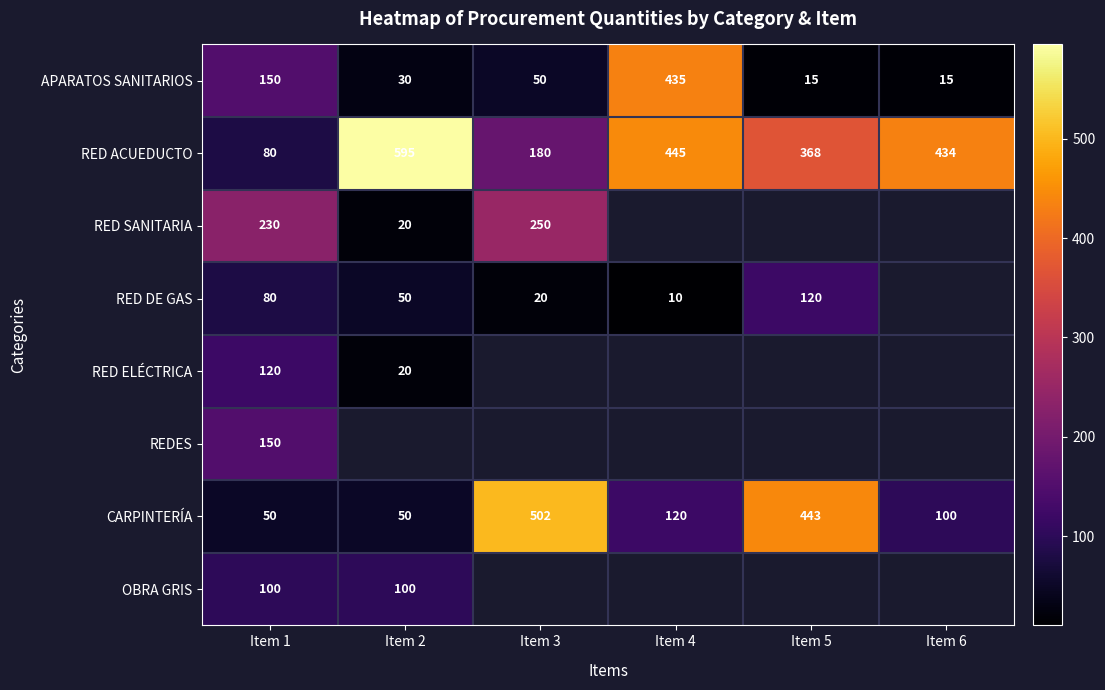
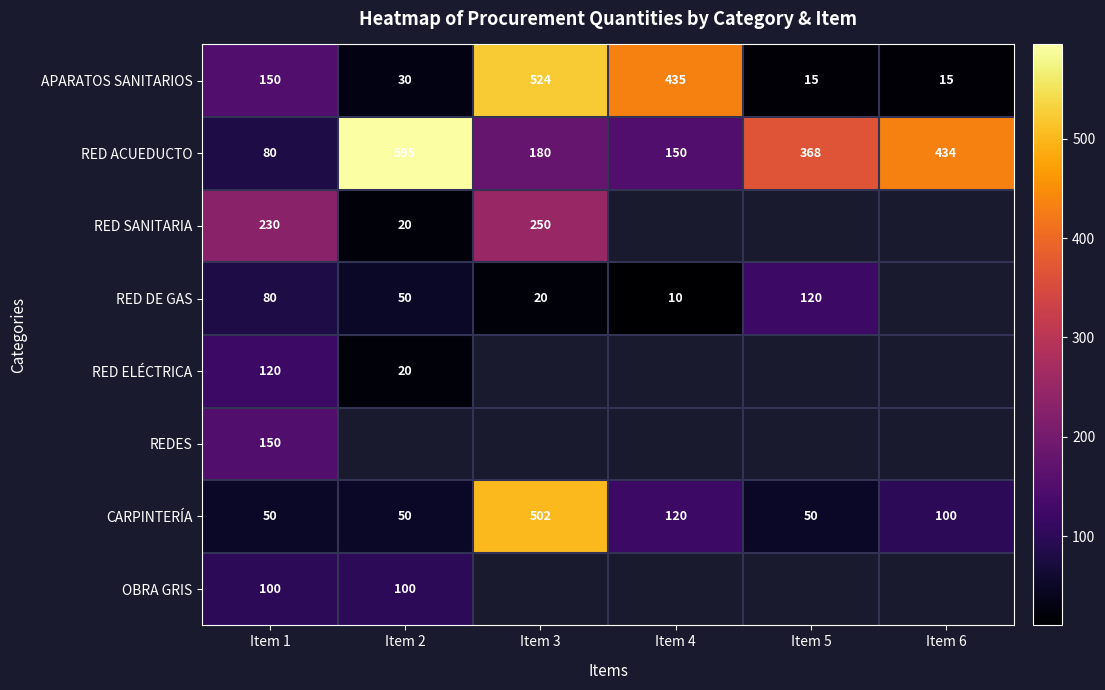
APARATOS SANITARIOS, Item 3: 50 -> 524
RED ACUEDUCTO, Item 4: 445 -> 150
CARPINTERÍA, Item 5: 443 -> 50
